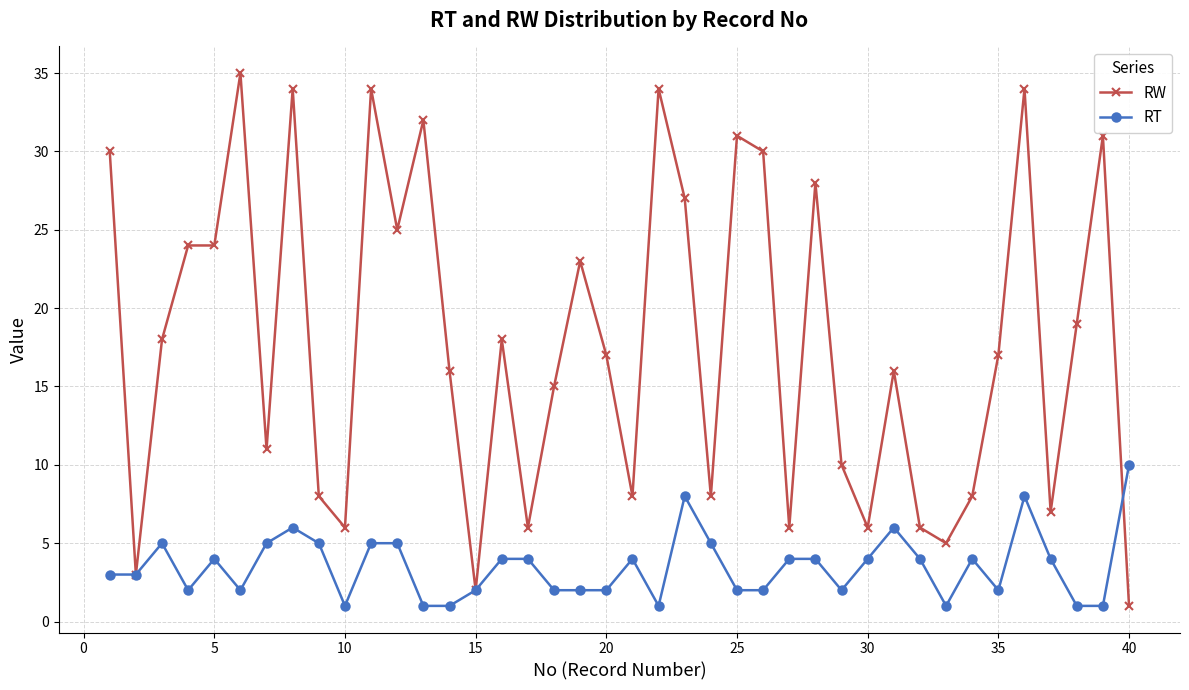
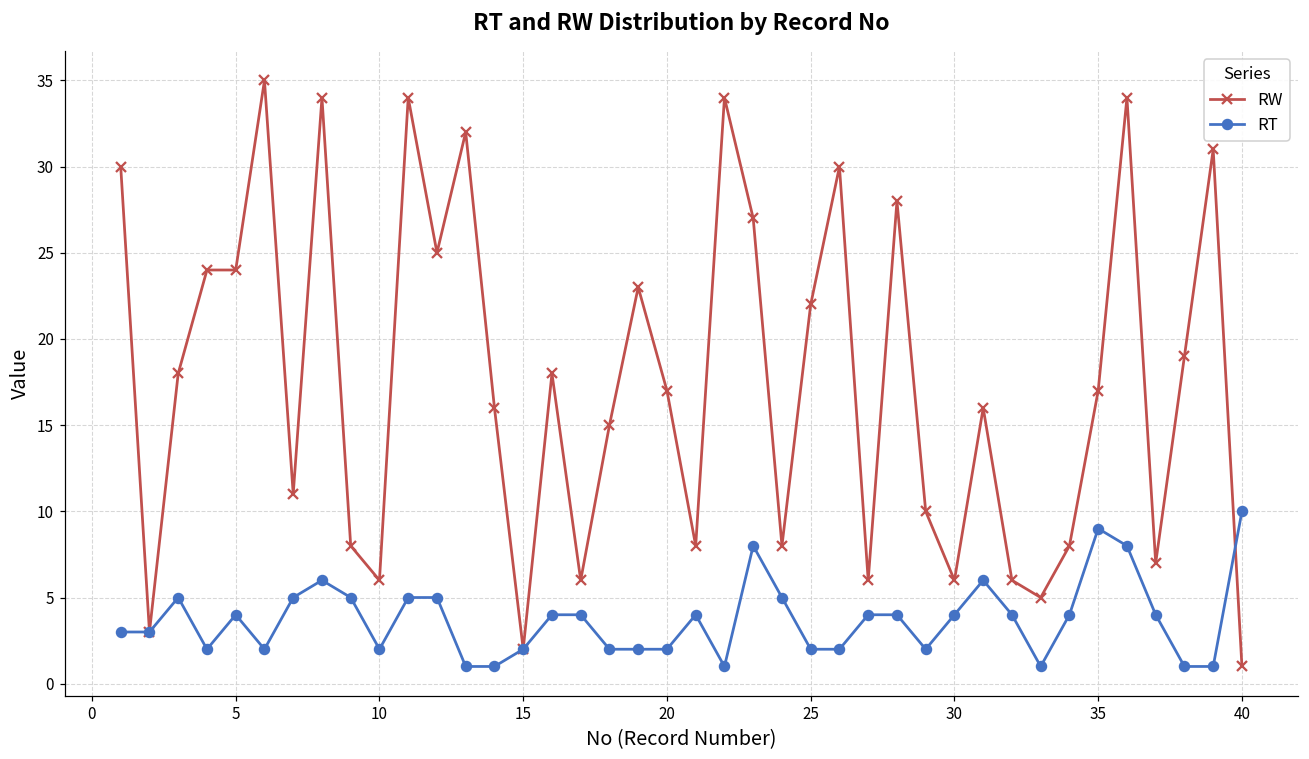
RT, 10: 1 -> 2
RW, 25: 31 -> 22
RT, 35: 2 -> 9
